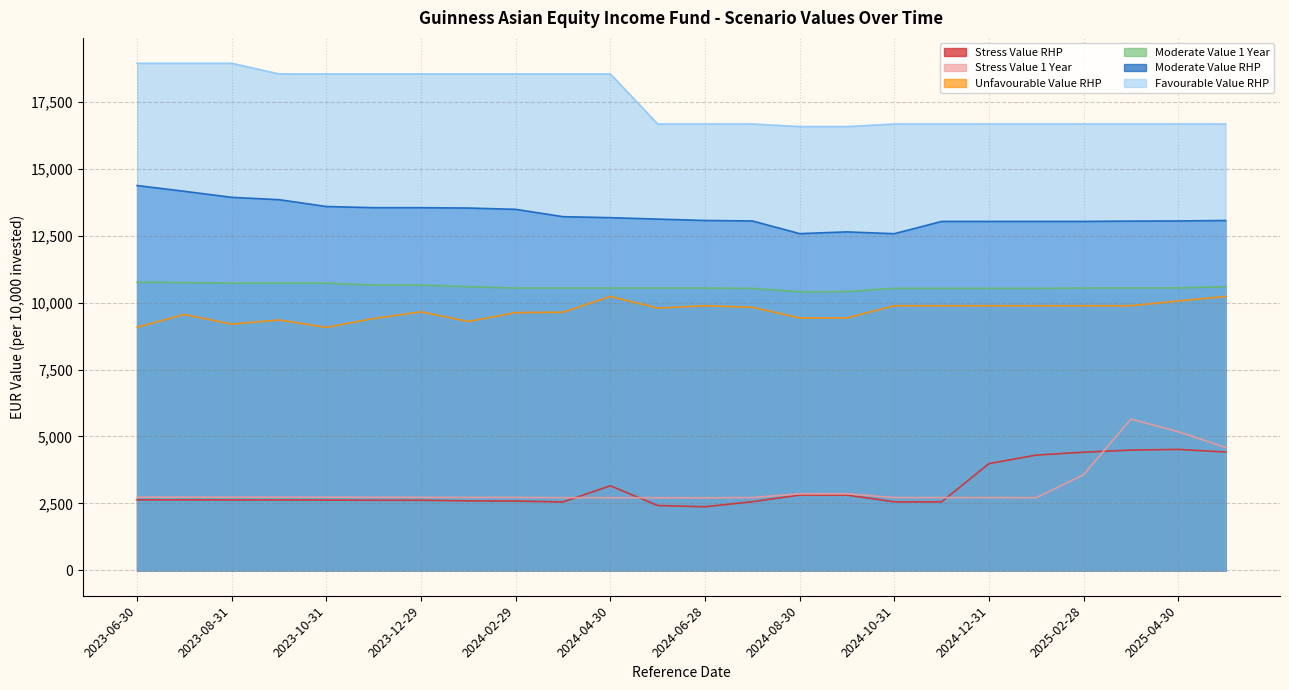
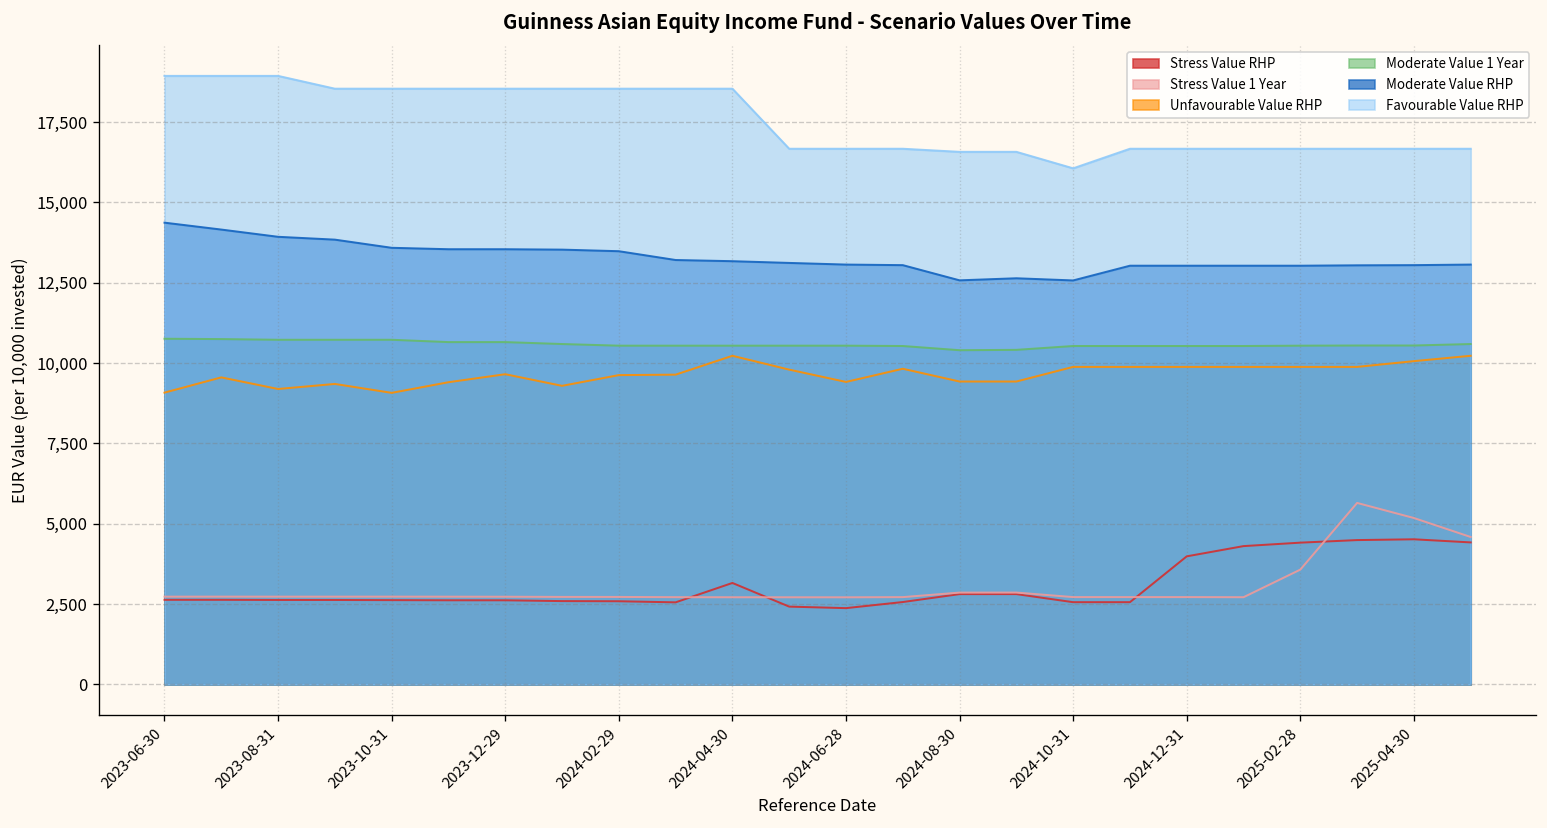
Unfavourable Value RHP, 2024-06-28: 9,900 -> 9,400
Favourable Value RHP, 2024-10-31: 16,700 -> 16,100
